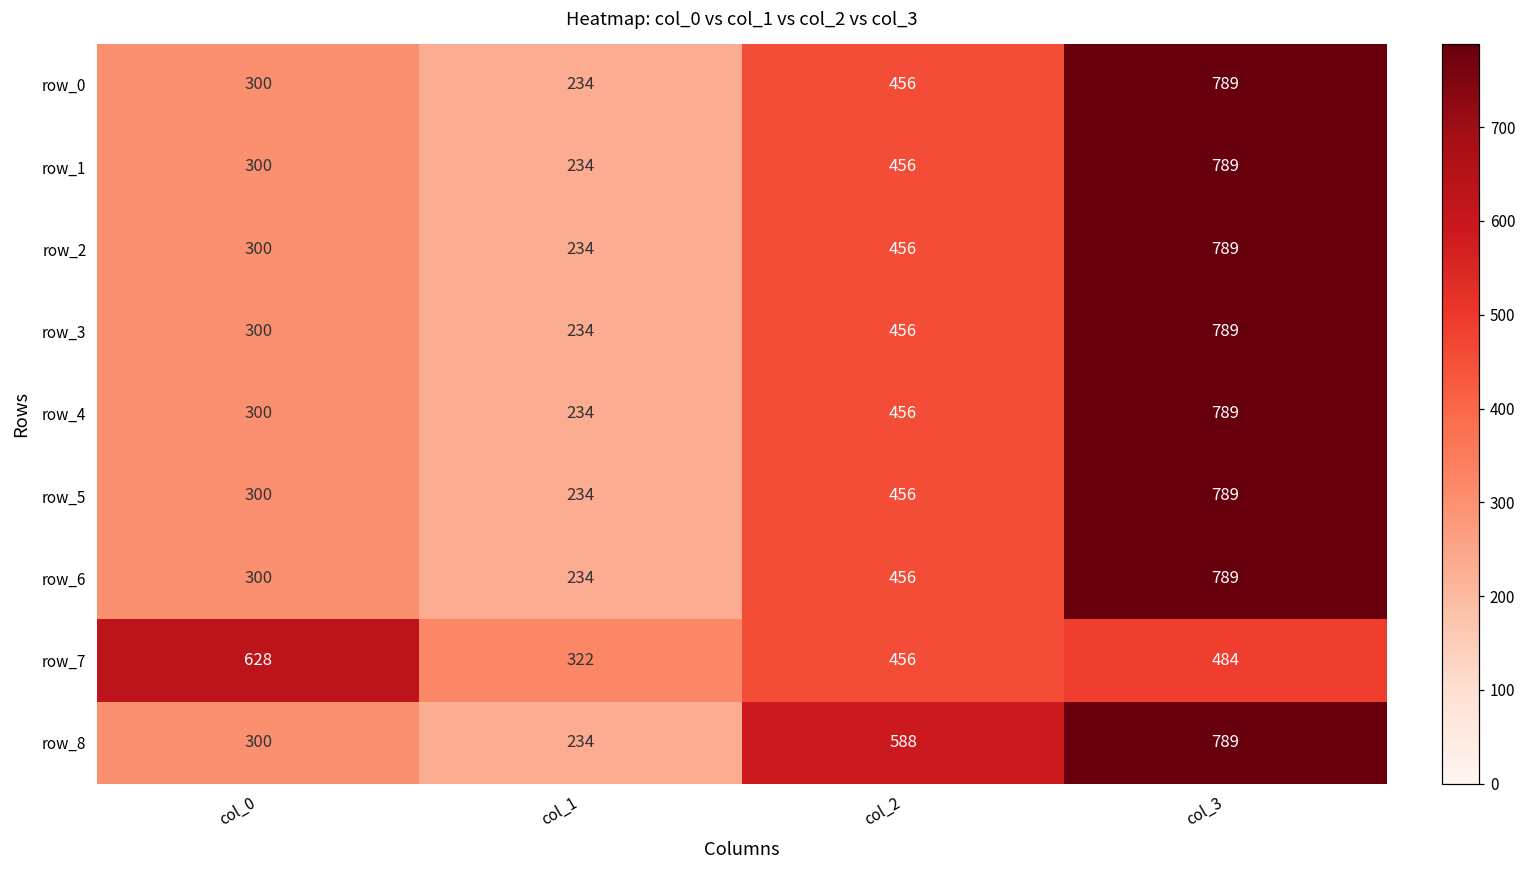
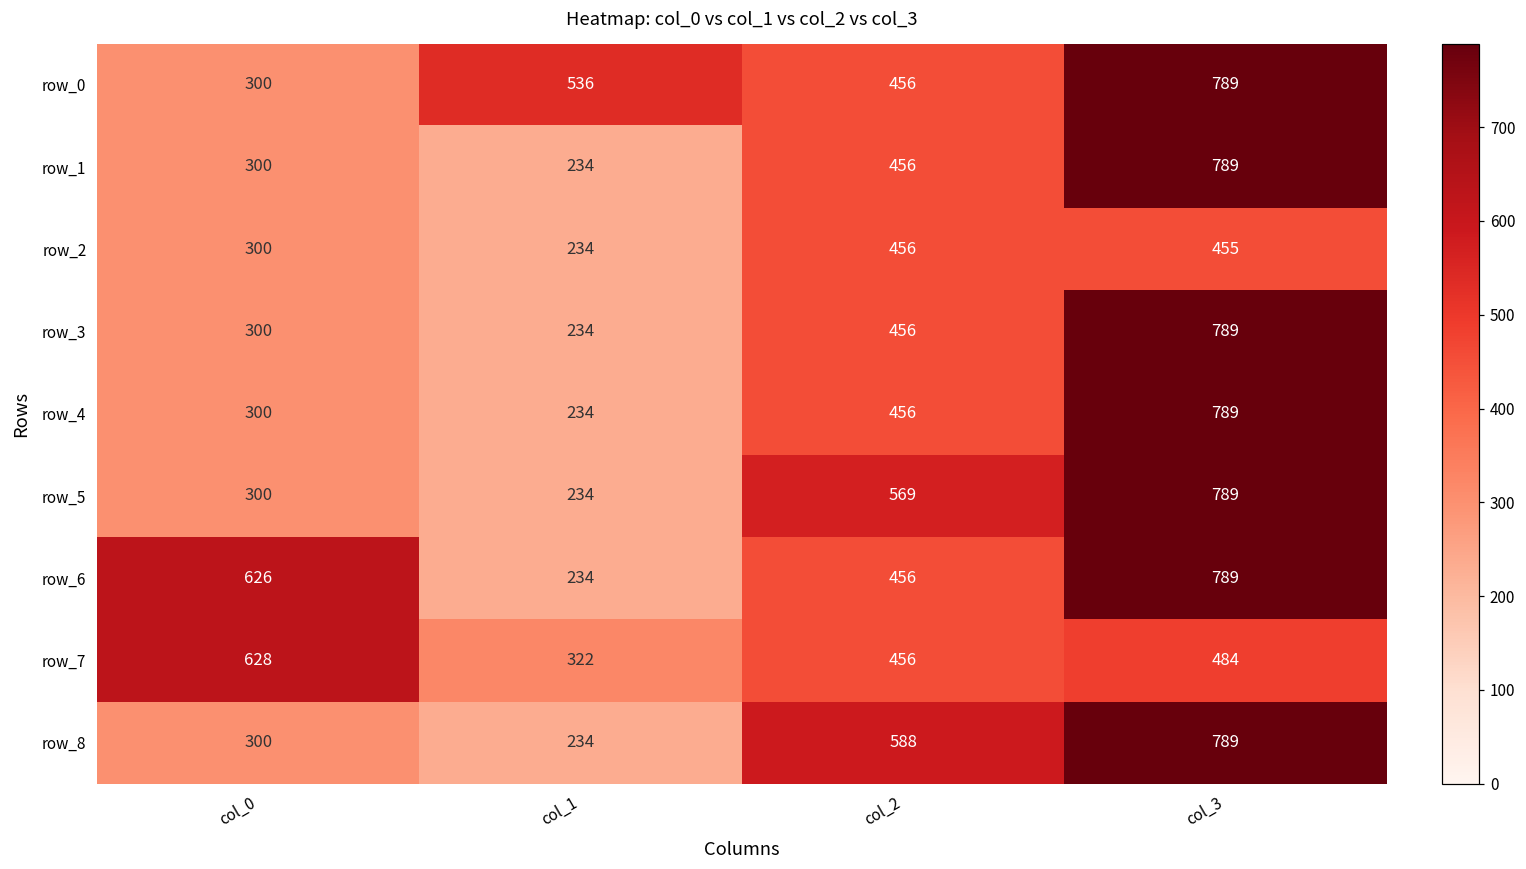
row_0, col_1: 234 -> 536
row_2, col_3: 789 -> 455
row_5, col_2: 456 -> 569
row_6, col_0: 300 -> 626
